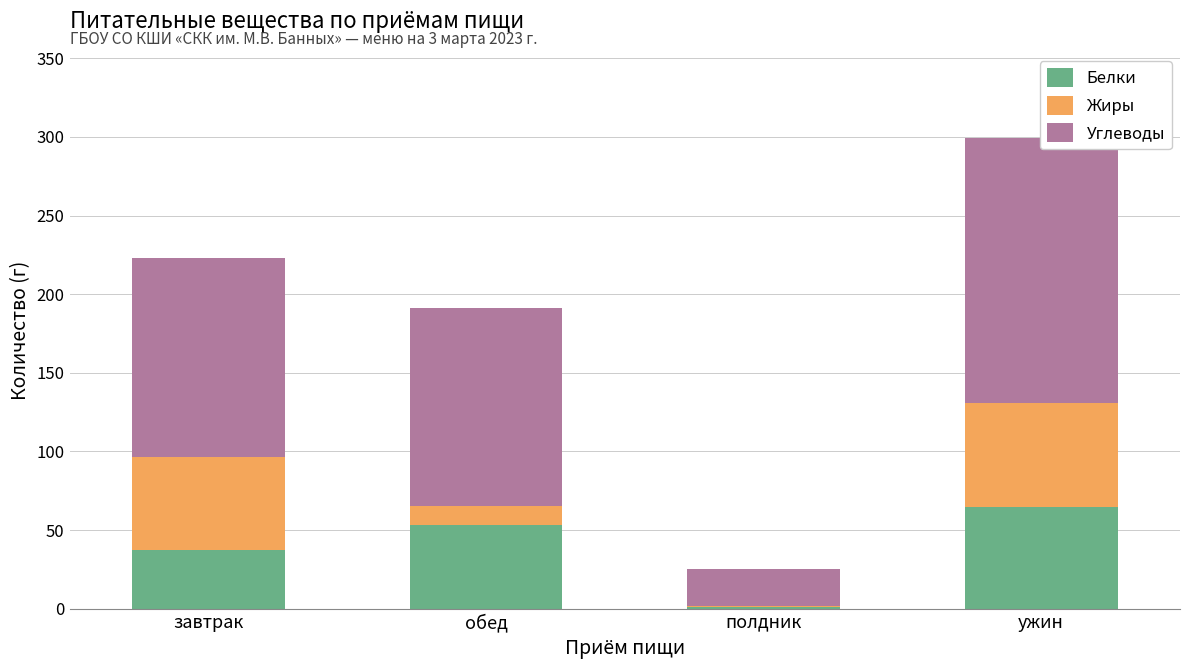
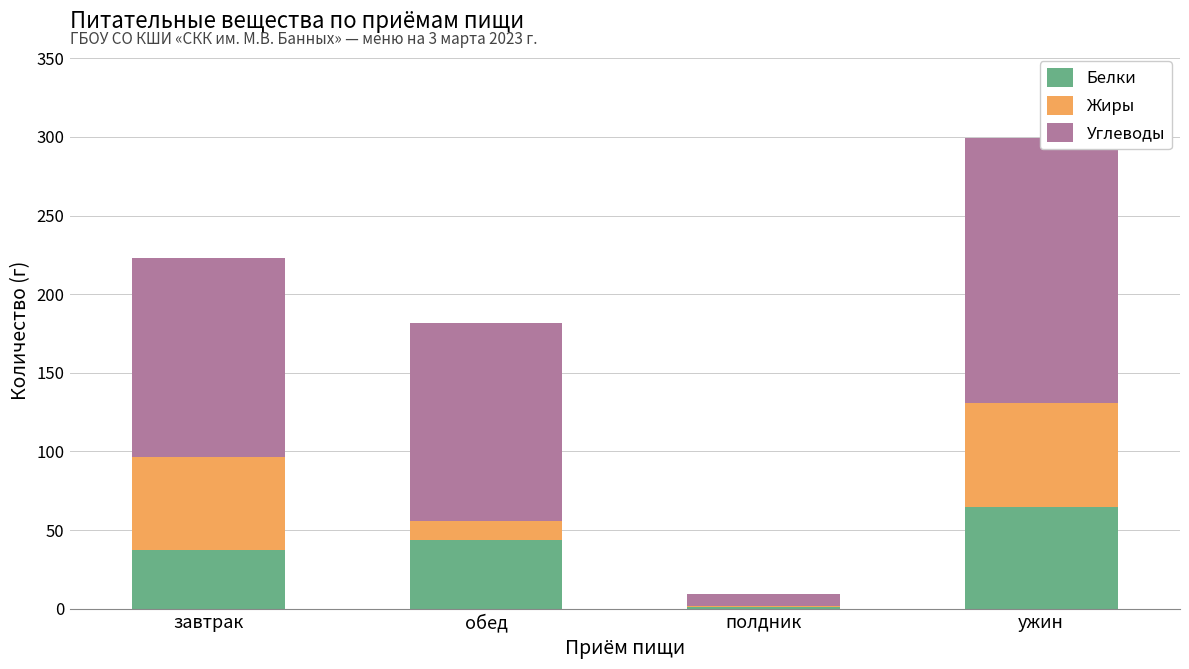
Белки, обед: 53 -> 44
Углеводы, полдник: 24 -> 8
